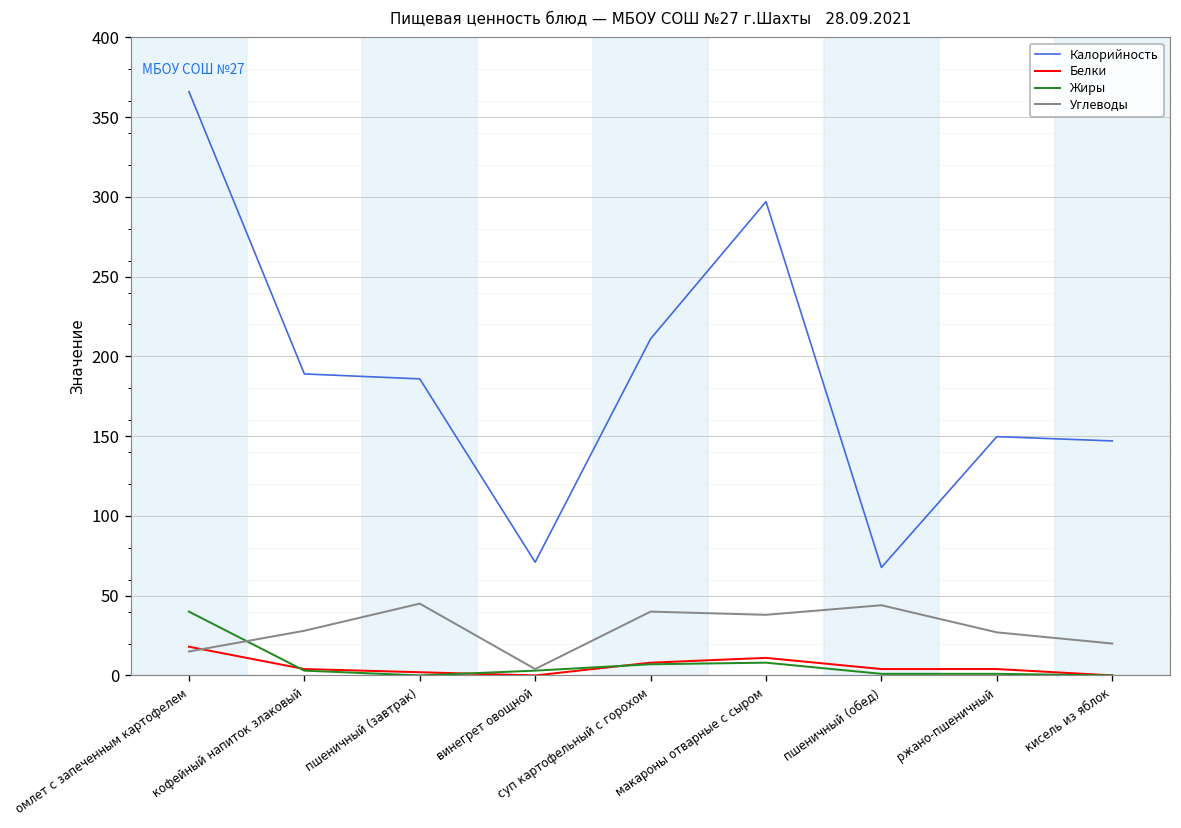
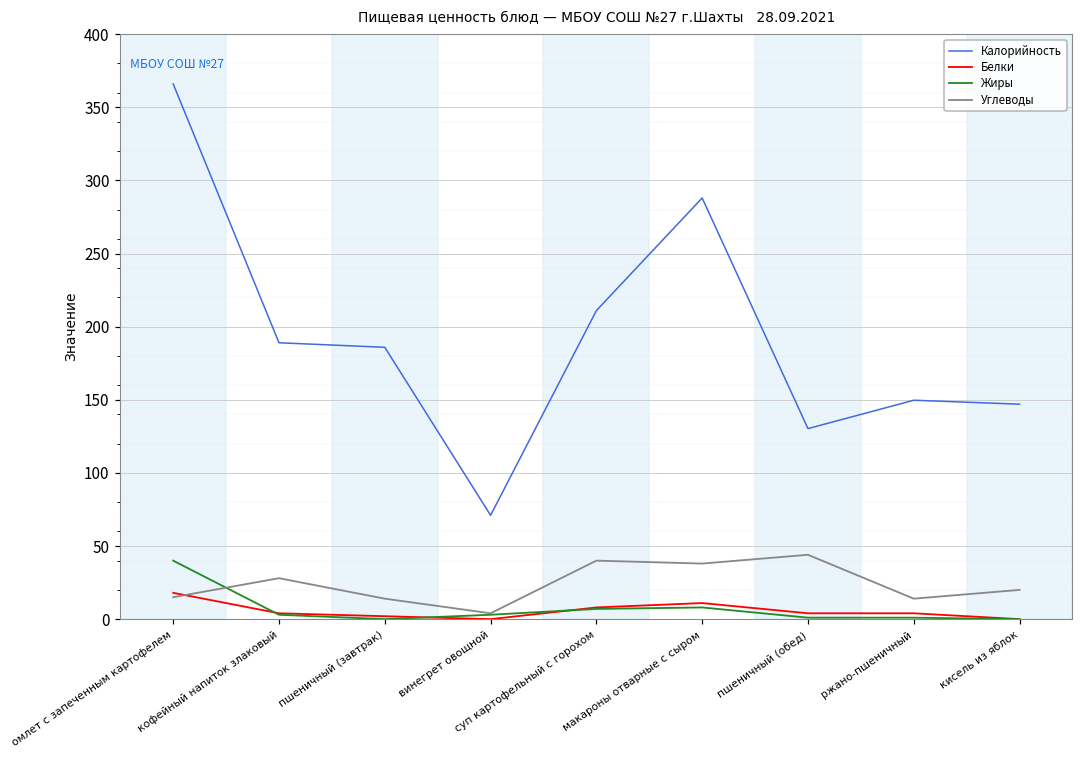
Углеводы, пшеничный (завтрак): 45 -> 14
Калорийность, макароны отварные с сыром: 297 -> 288
Калорийность, пшеничный (обед): 68 -> 130
Углеводы, ржано-пшеничный: 27 -> 14
